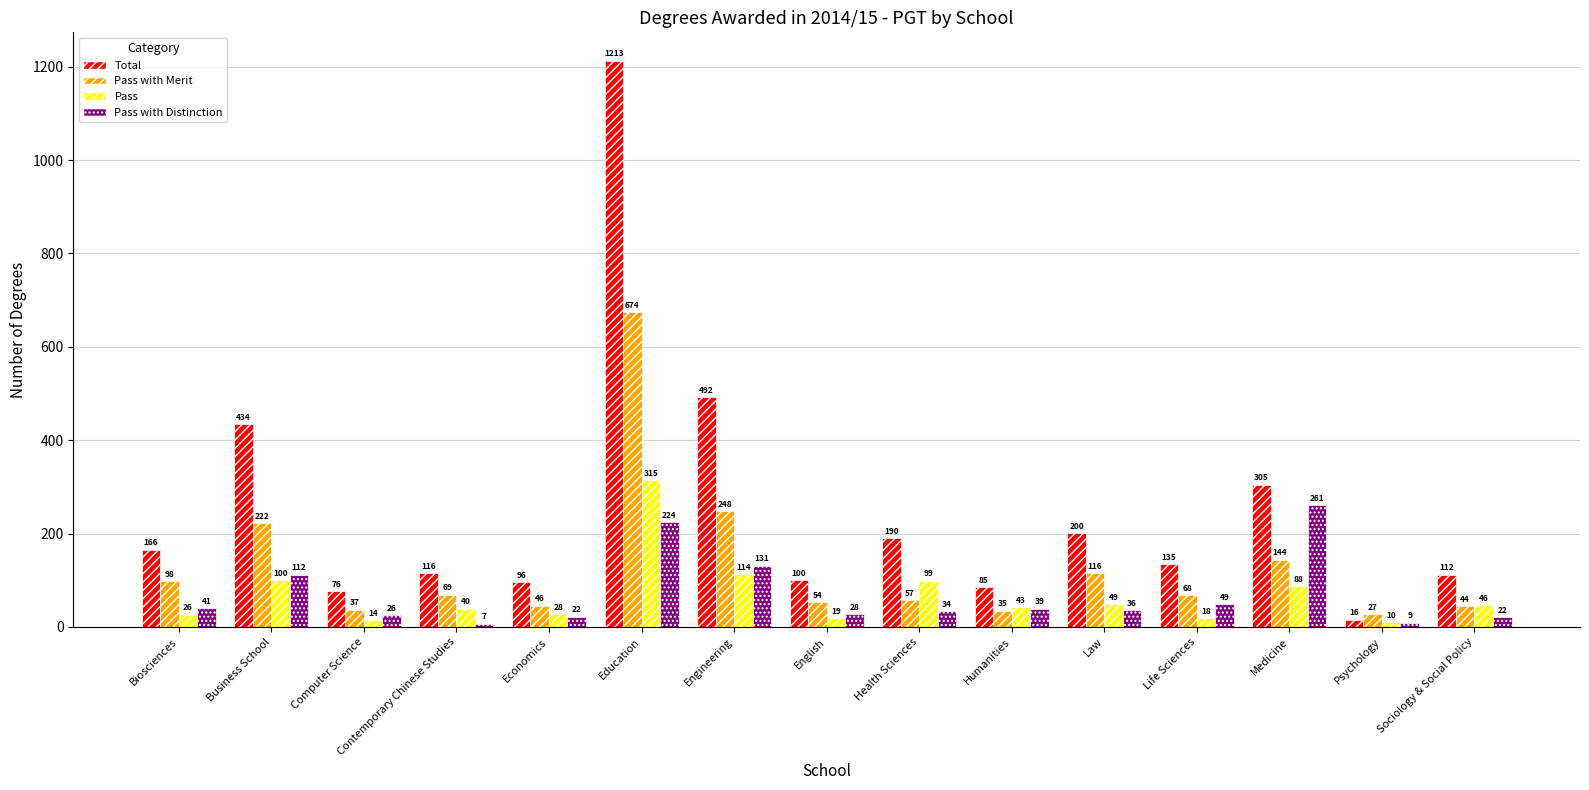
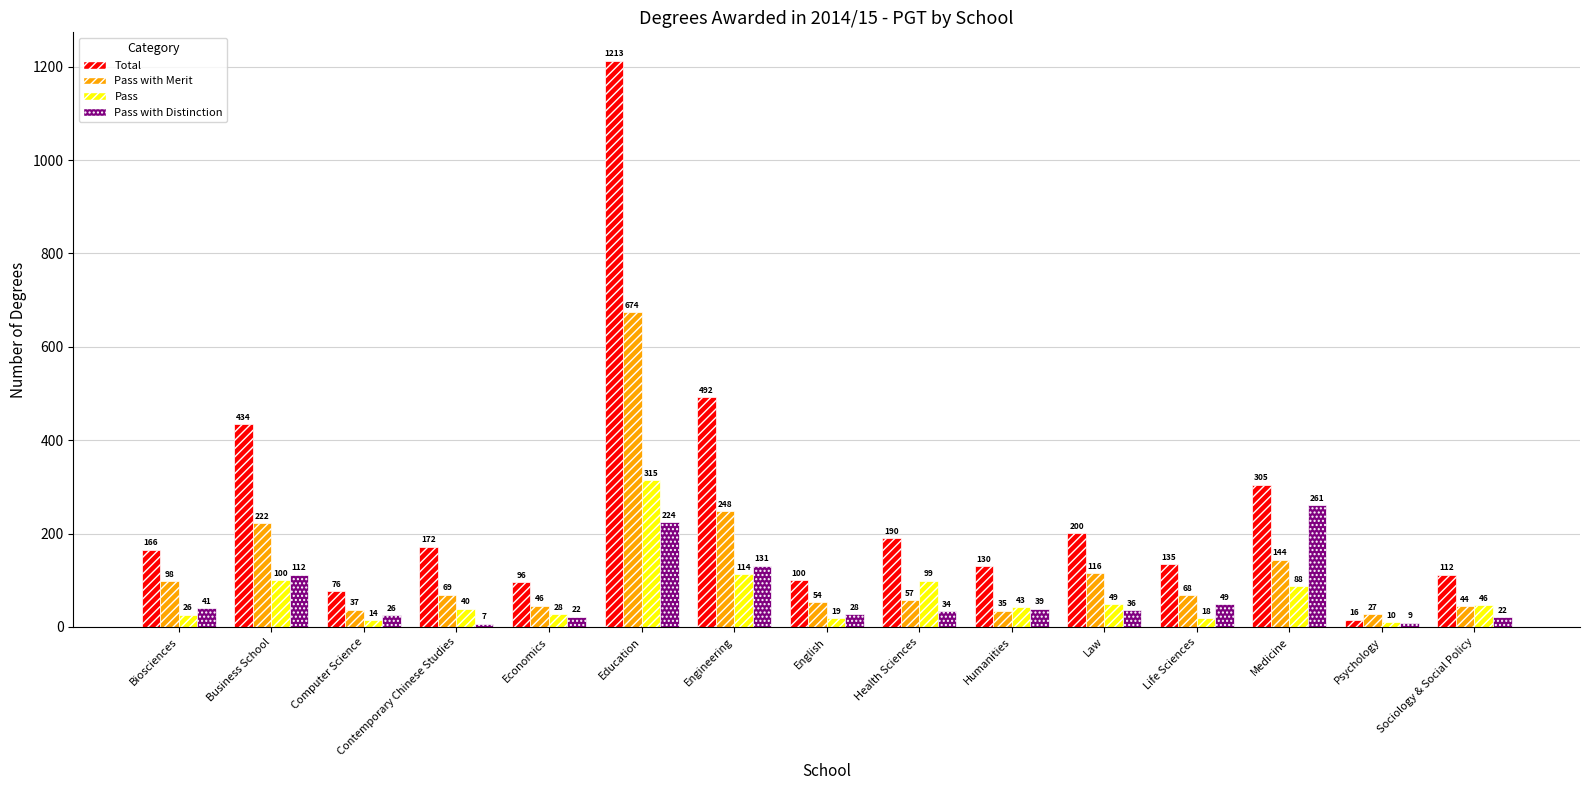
Total, Contemporary Chinese Studies: 116 -> 172
Total, Humanities: 85 -> 130
